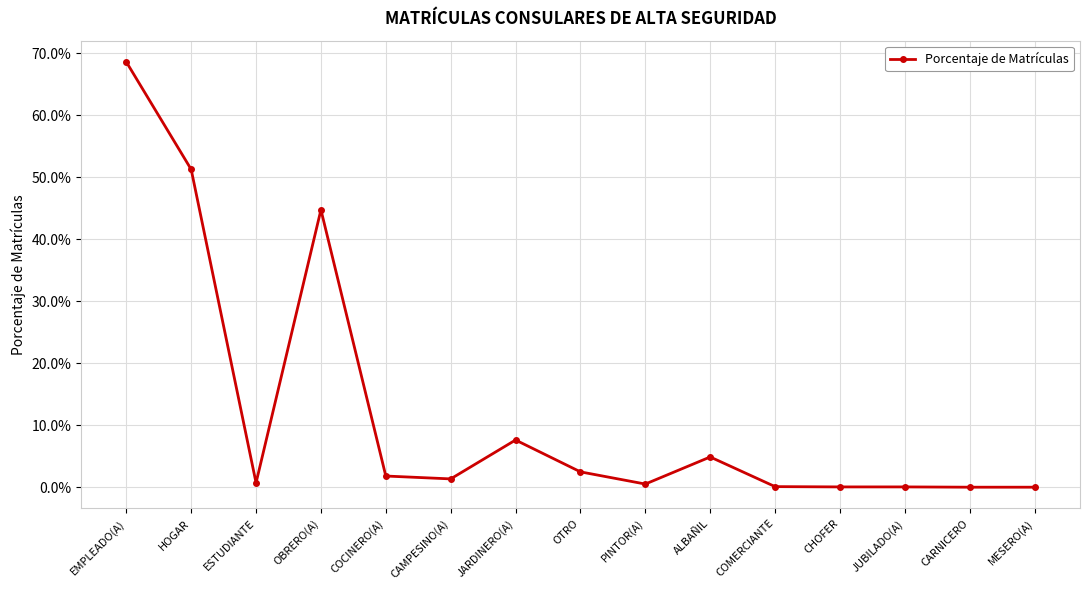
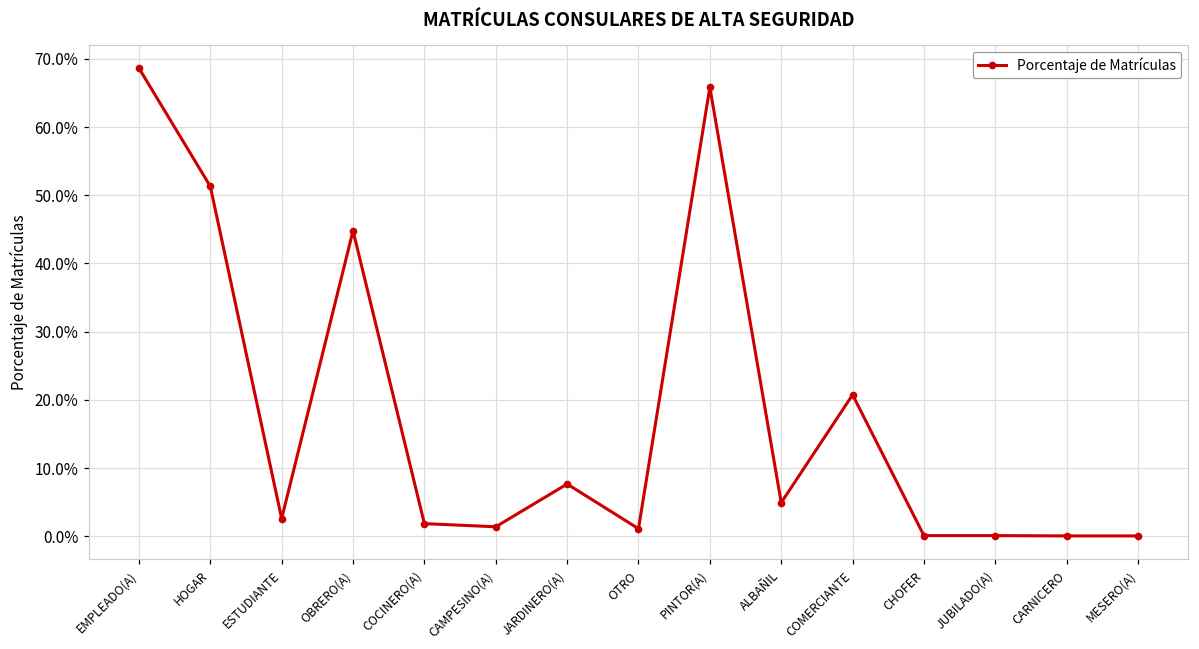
ESTUDIANTE: 1% -> 3%
OTRO: 3% -> 1%
PINTOR(A): 1% -> 66%
COMERCIANTE: 0% -> 21%
